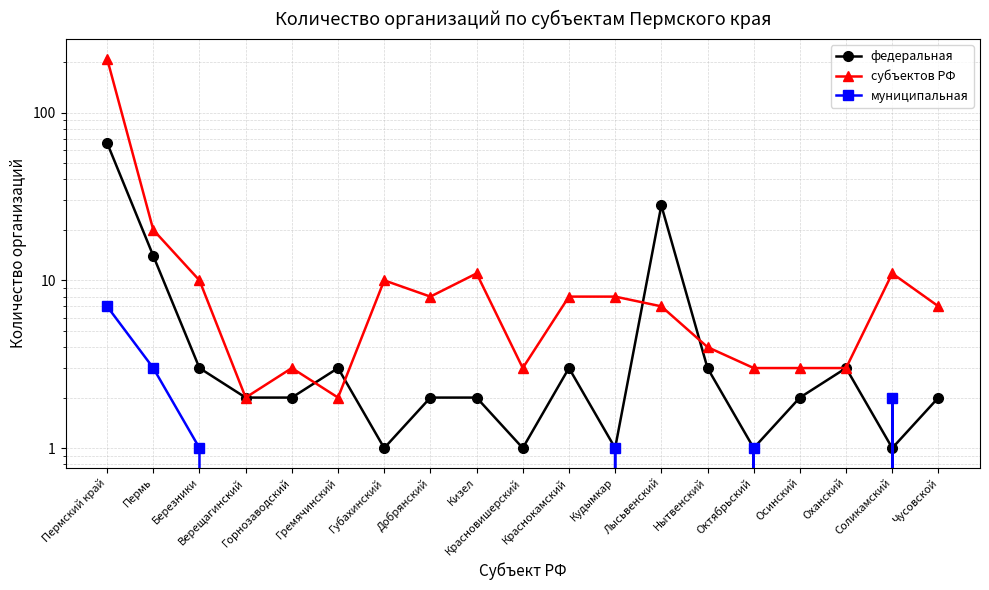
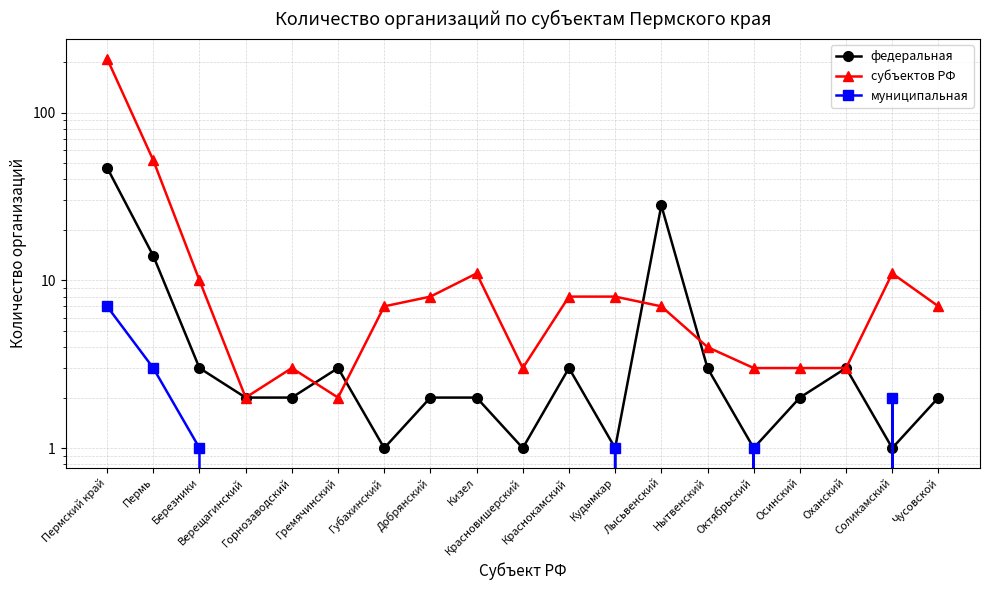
федеральная, Пермский край: 66 -> 47
субъектов РФ, Пермь: 20 -> 52
субъектов РФ, Губахинский: 10 -> 7
